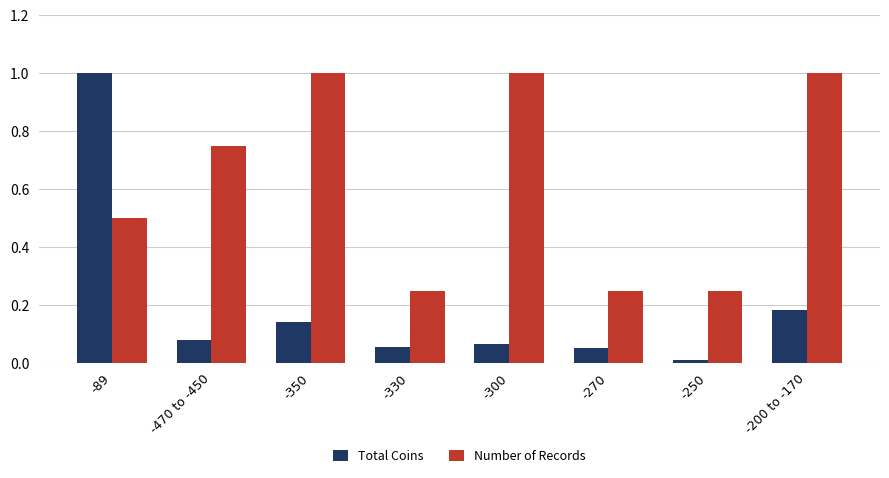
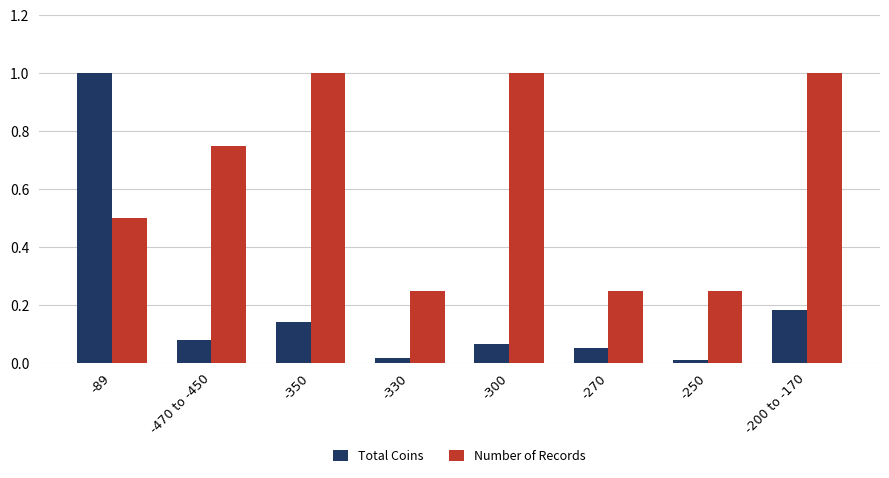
Total Coins, -330: 0.06 -> 0.02
